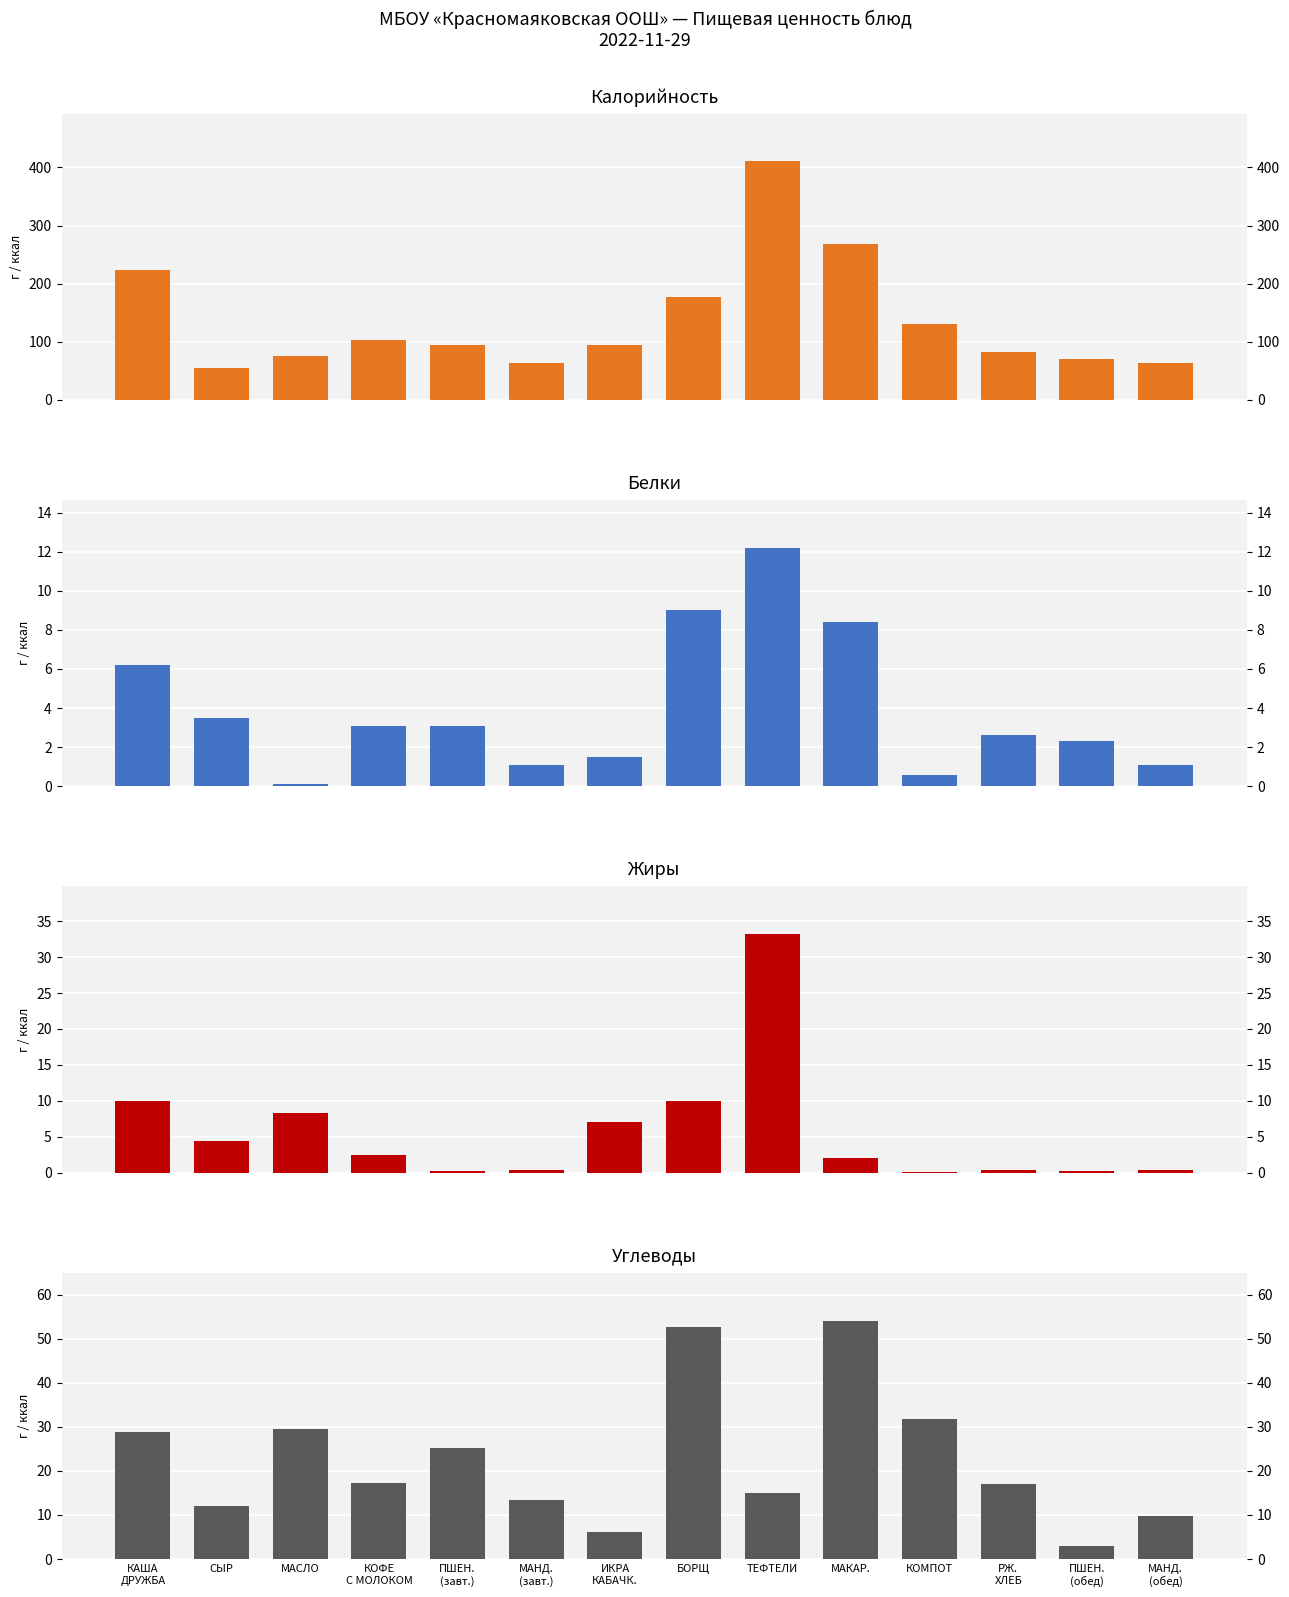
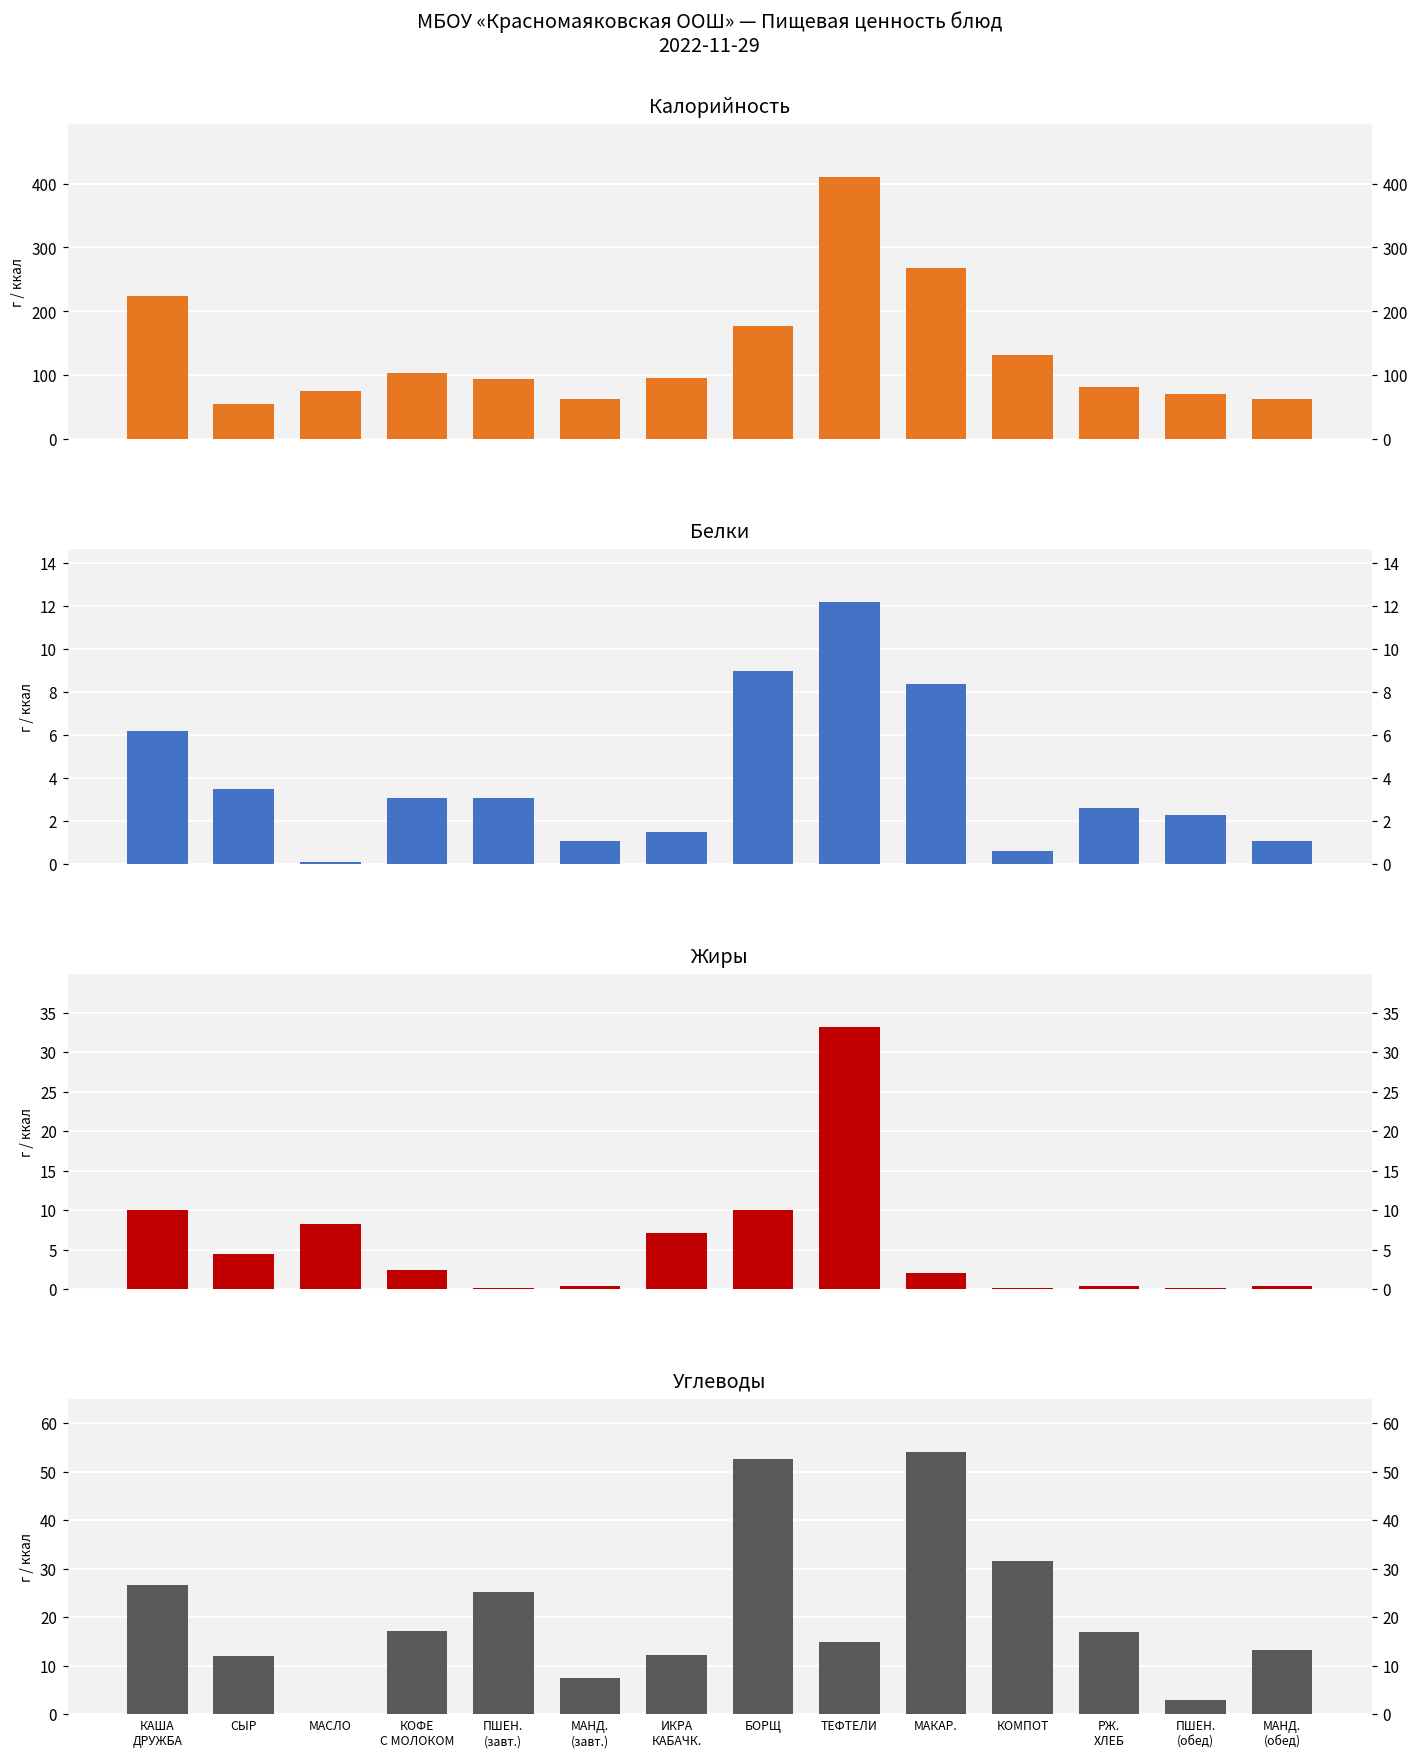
Углеводы, КАША ДРУЖБА: 29 -> 27
Углеводы, МАСЛО: 30 -> 0
Углеводы, МАНД. (завт.): 13 -> 8
Углеводы, ИКРА КАБАЧК.: 6 -> 12
Углеводы, МАНД. (обед): 10 -> 13
